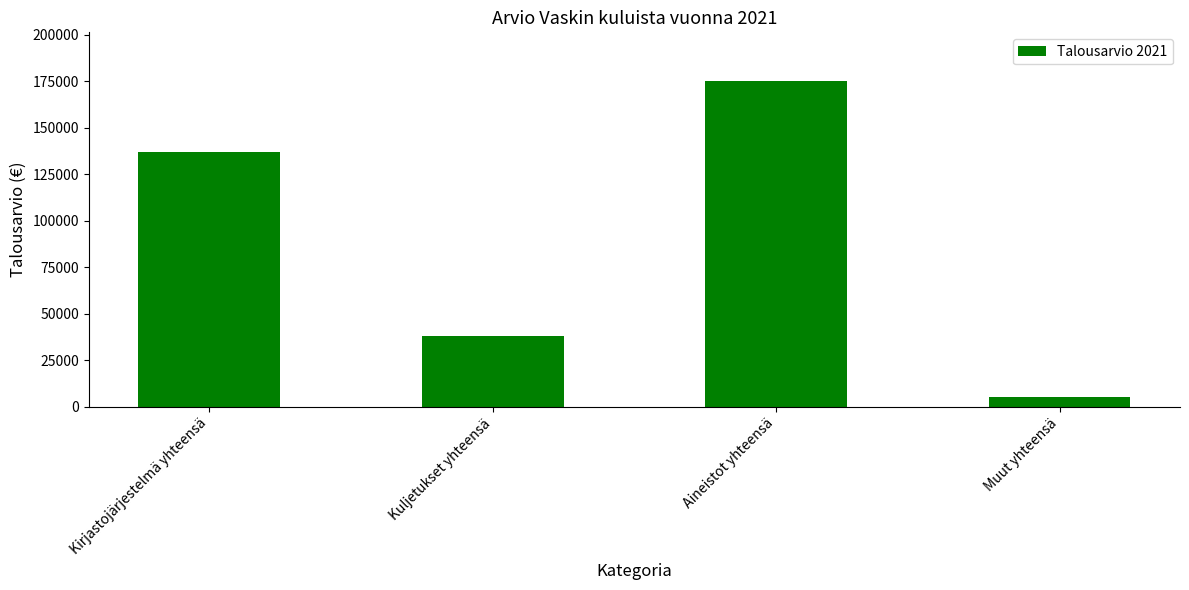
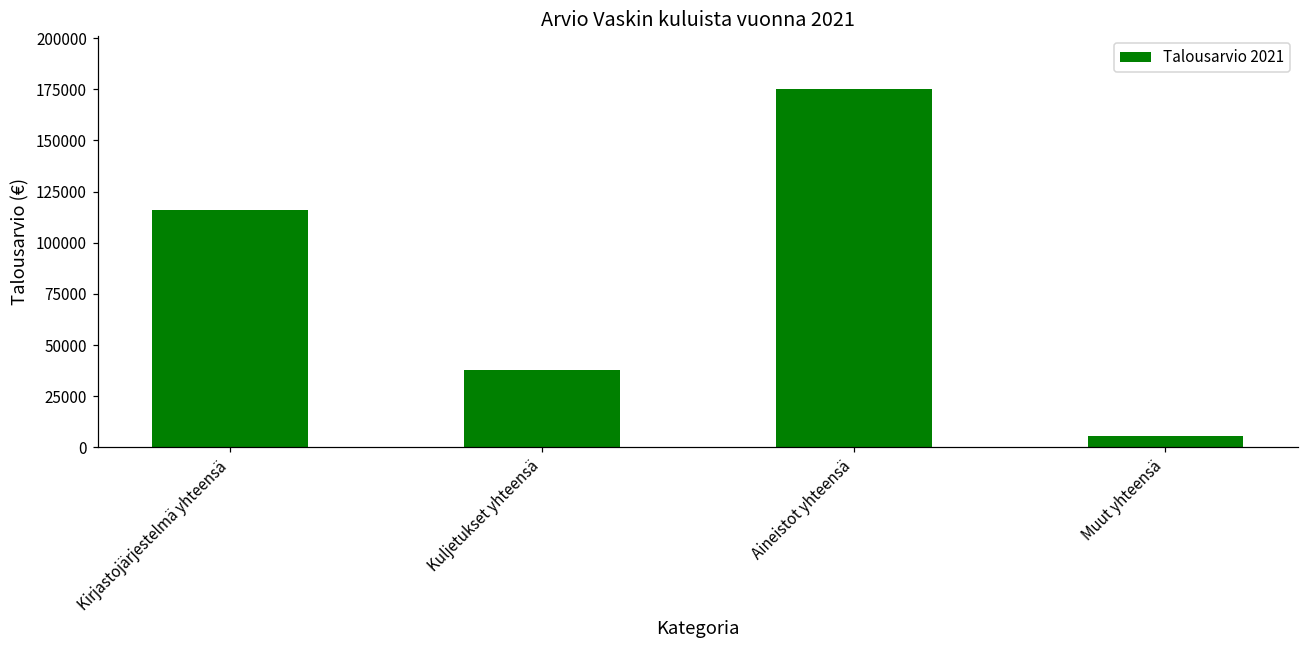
Kirjastojärjestelmä yhteensä: 137000 -> 116000
